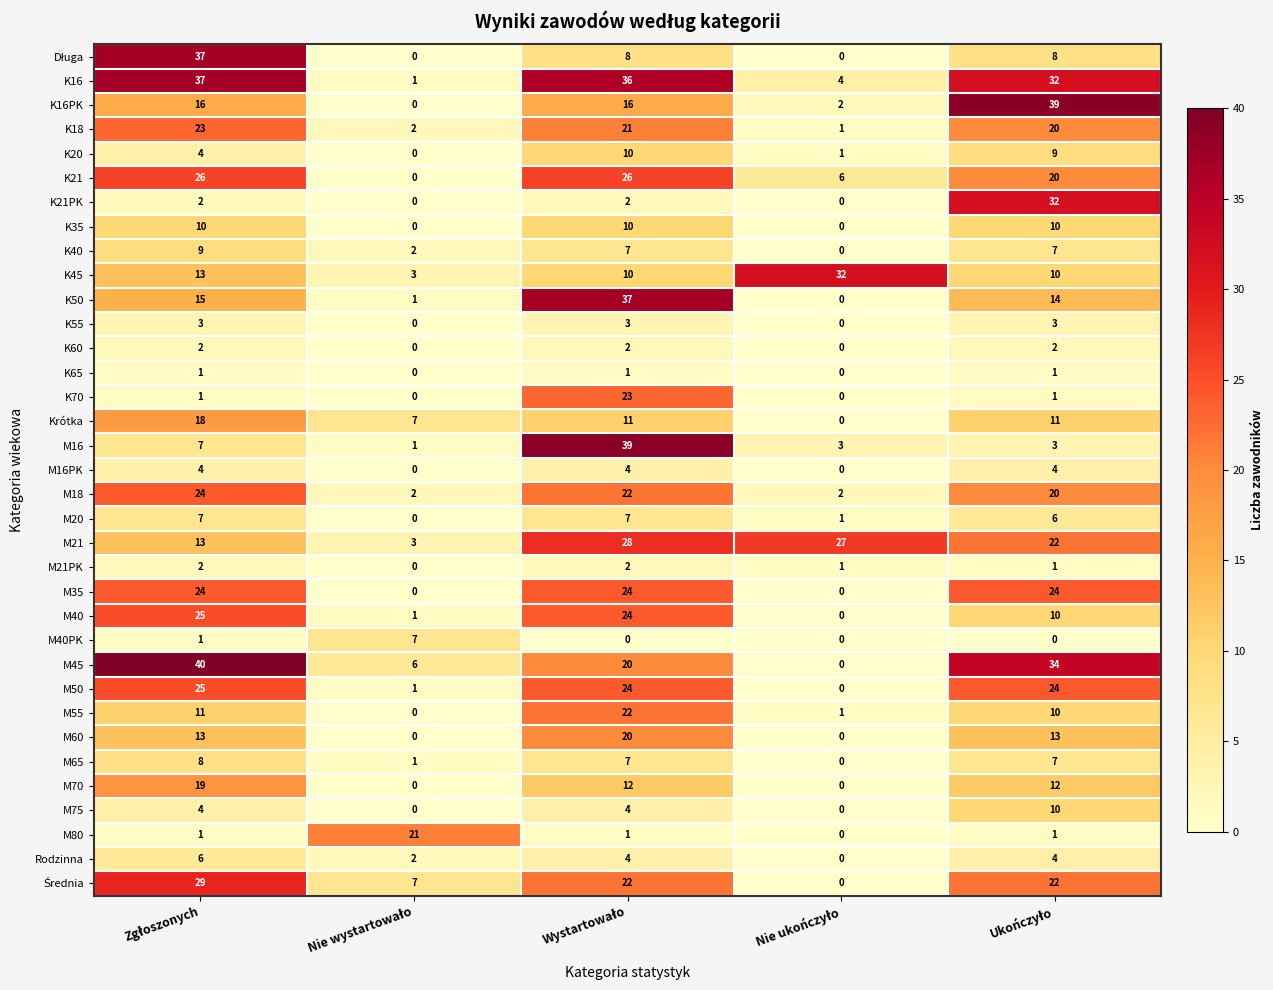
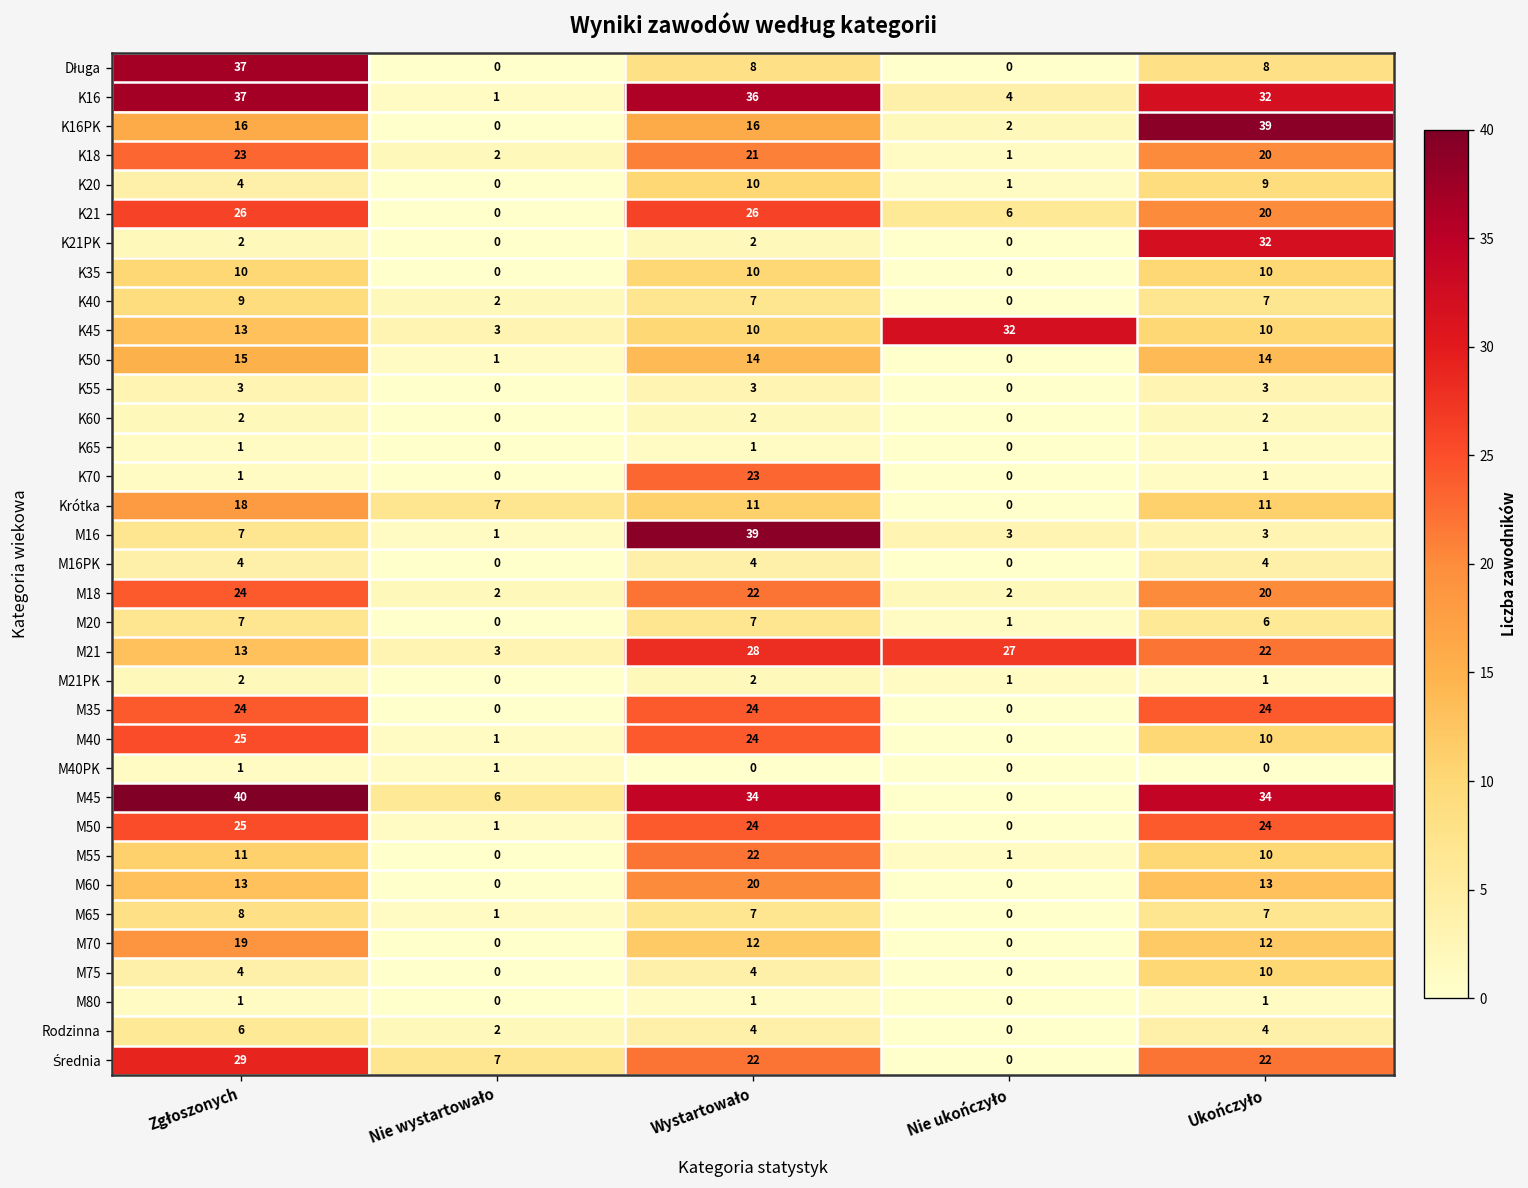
K50, Wystartowało: 37 -> 14
M40PK, Nie wystartowało: 7 -> 1
M45, Wystartowało: 20 -> 34
M80, Nie wystartowało: 21 -> 0
